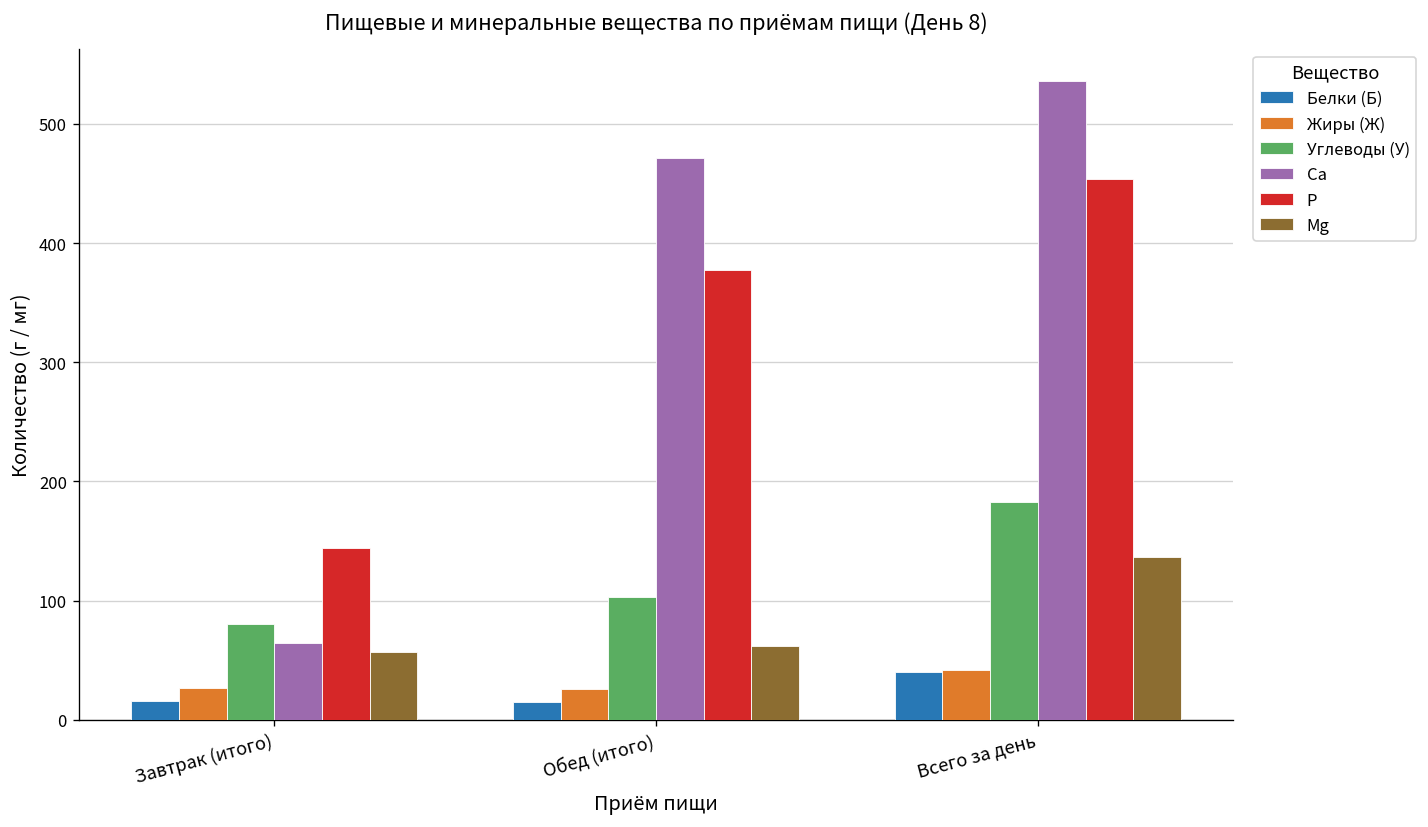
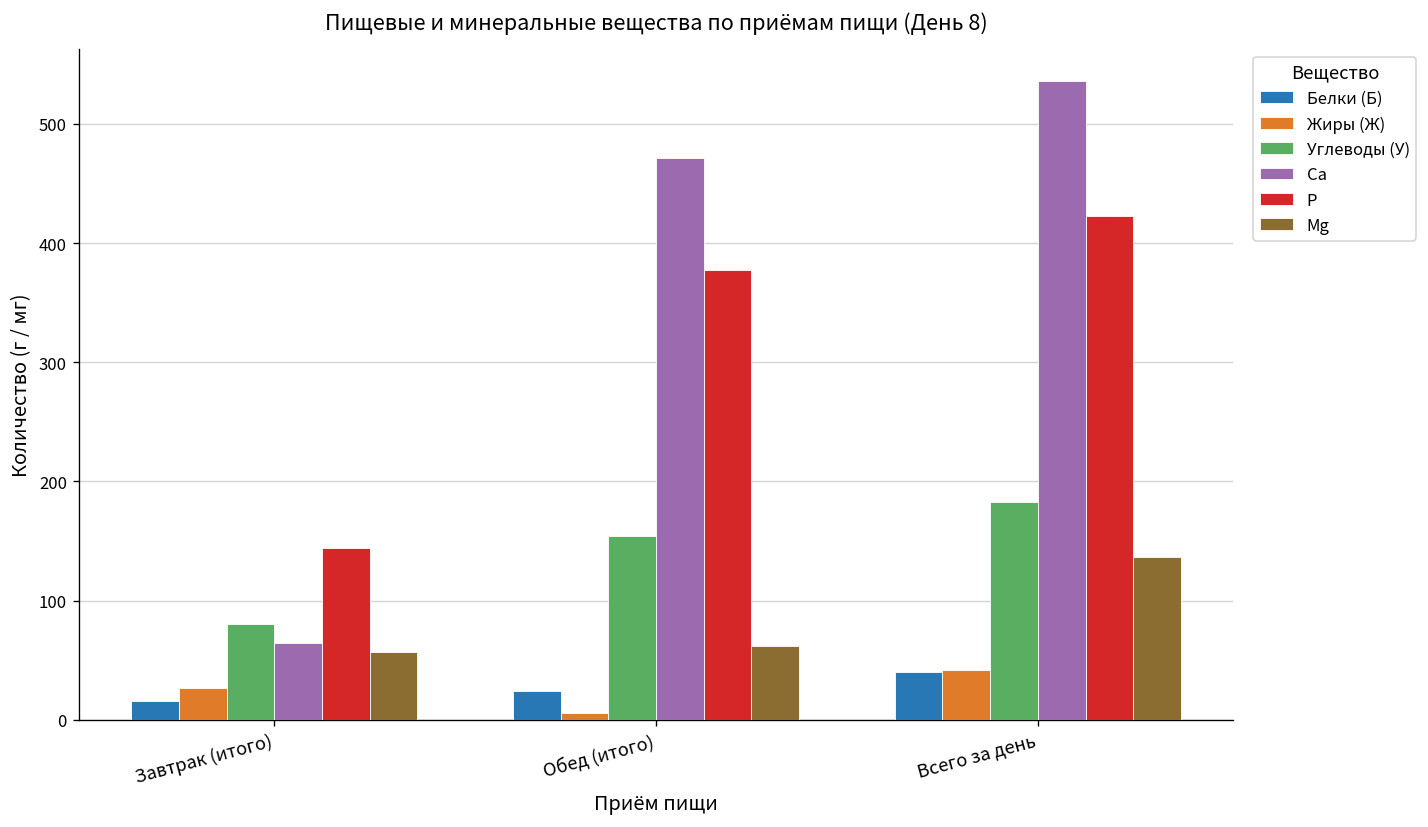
Белки (Б), Обед (итого): 10 -> 20
Жиры (Ж), Обед (итого): 30 -> 10
Углеводы (У), Обед (итого): 100 -> 150
P, Всего за день: 450 -> 420
